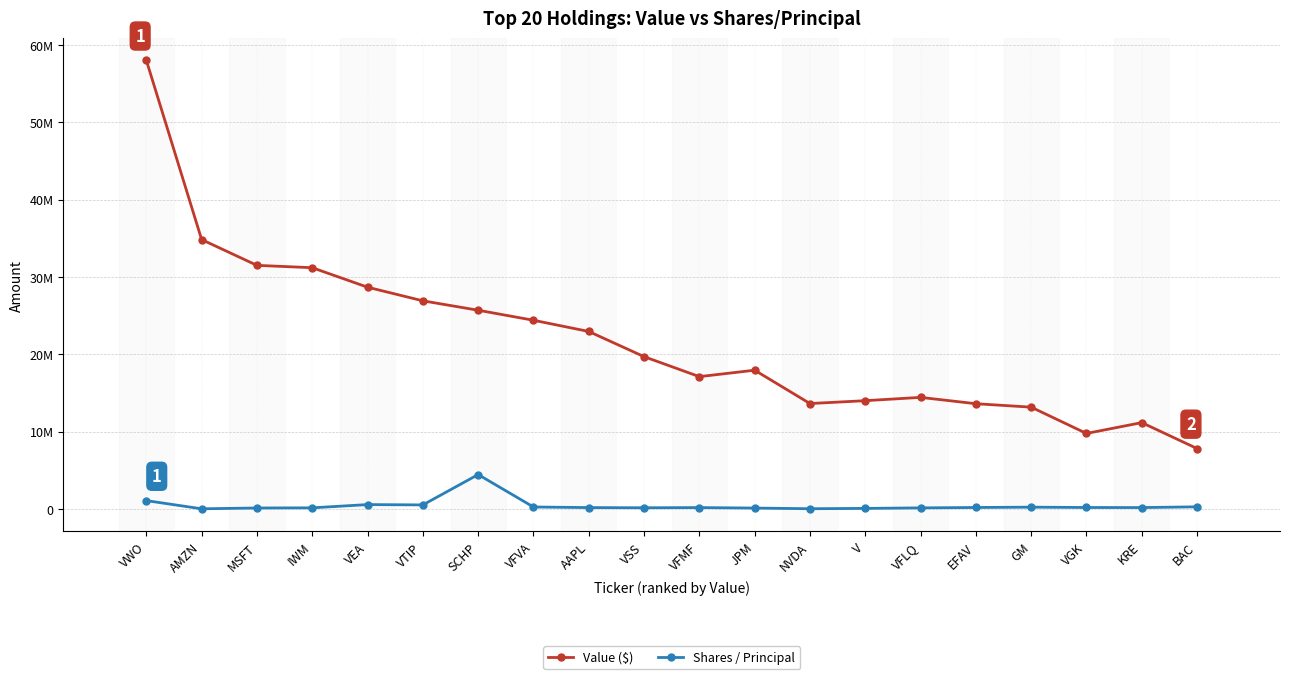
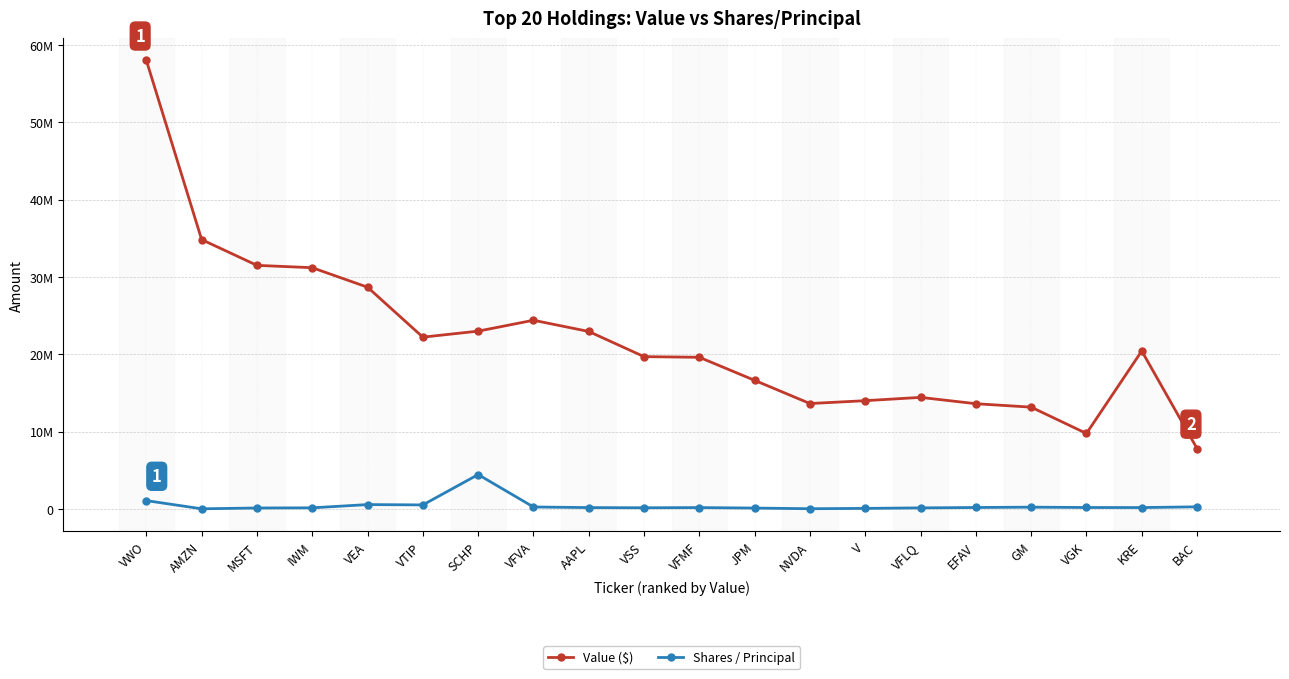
Value ($), VTIP: 27000000 -> 22000000
Value ($), SCHP: 26000000 -> 23000000
Value ($), VFMF: 17000000 -> 20000000
Value ($), JPM: 18000000 -> 17000000
Value ($), KRE: 11000000 -> 20000000
